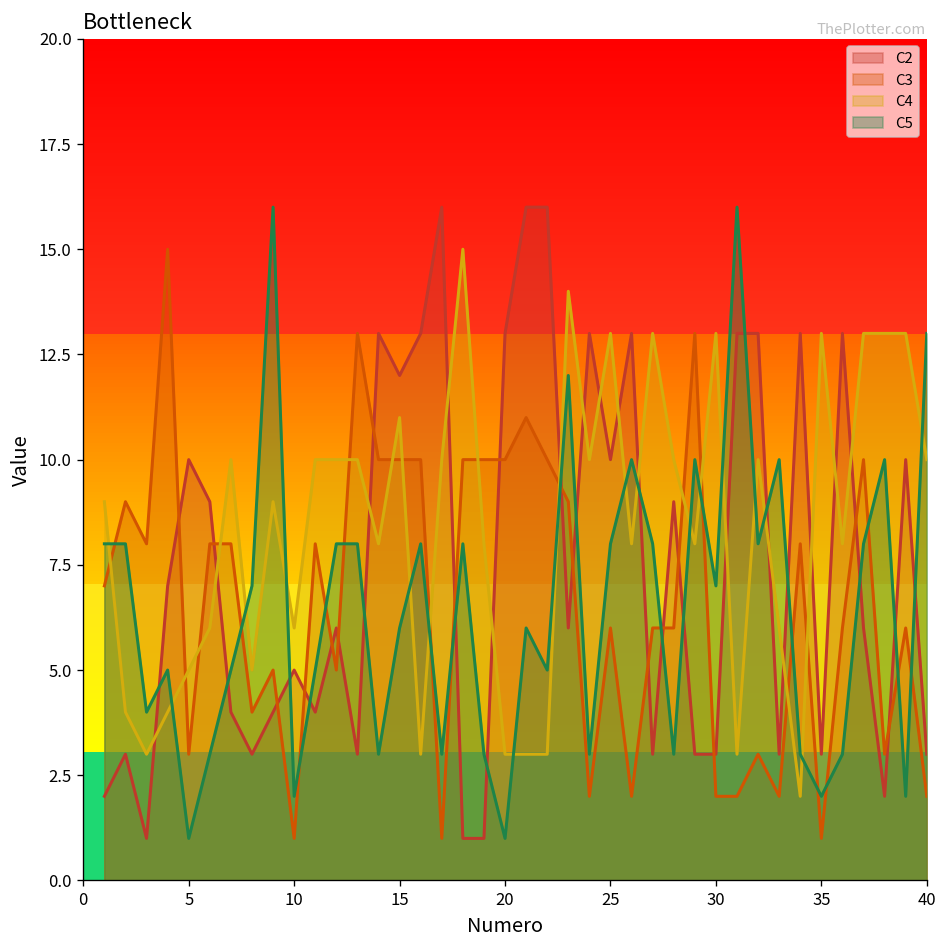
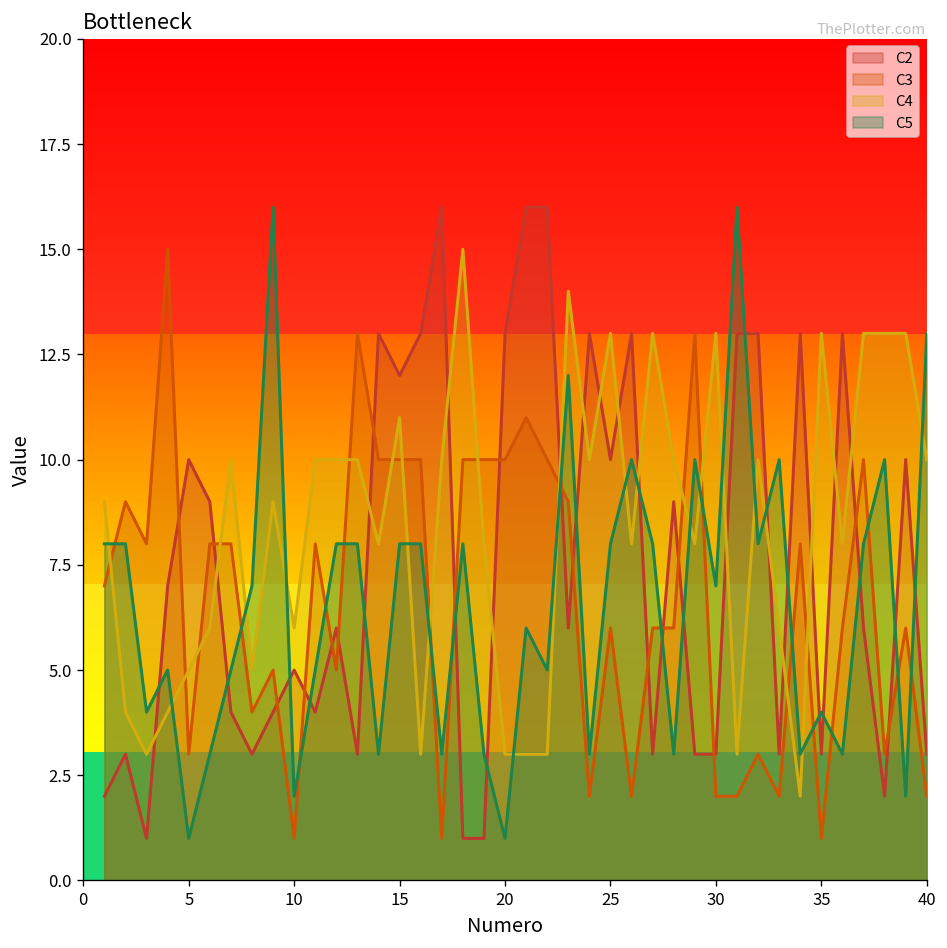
C5, 15: 6 -> 8
C5, 35: 2 -> 4
